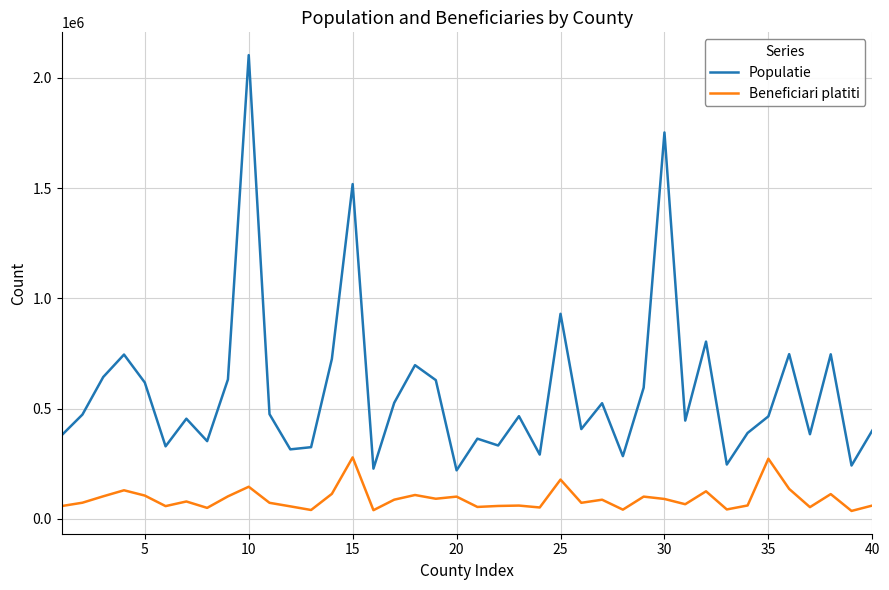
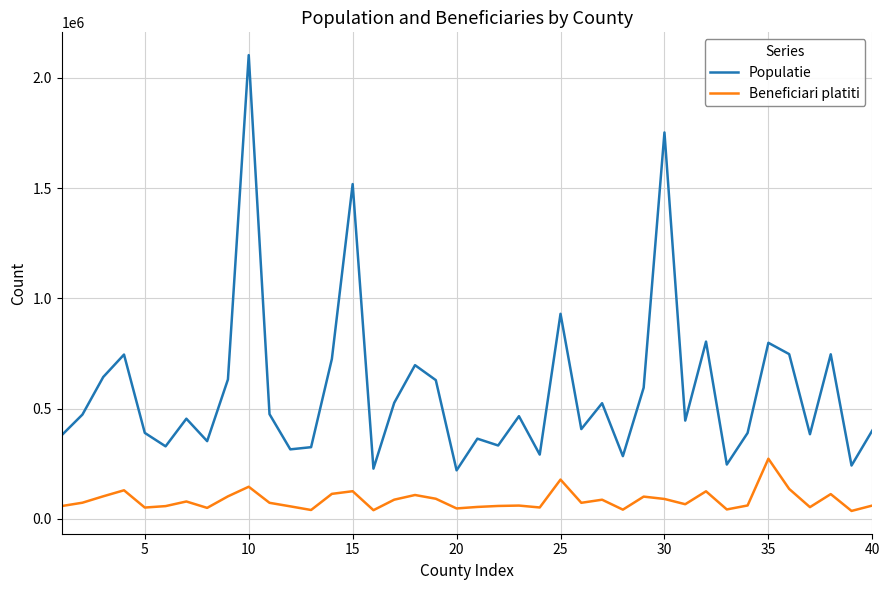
Populatie, 5: 620000 -> 390000
Beneficiari platiti, 5: 110000 -> 50000
Beneficiari platiti, 15: 280000 -> 130000
Beneficiari platiti, 20: 100000 -> 50000
Populatie, 35: 470000 -> 800000
